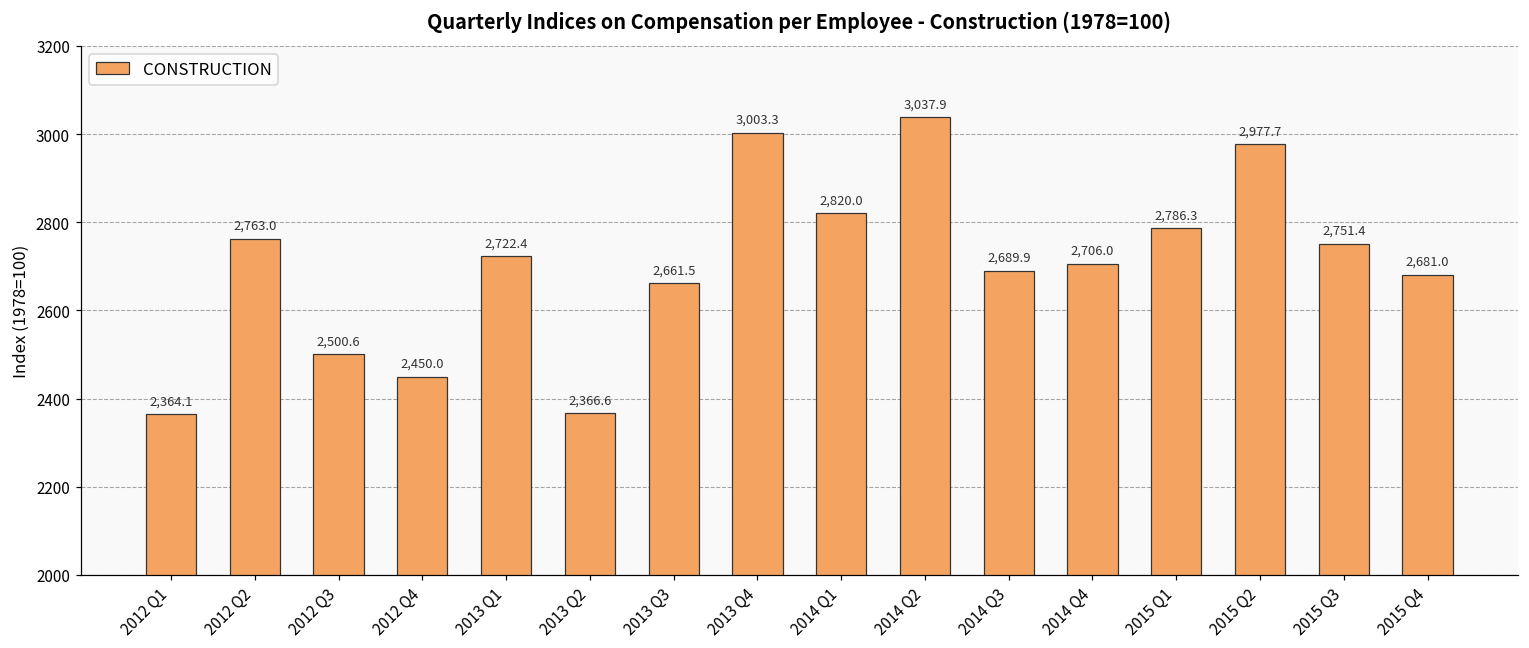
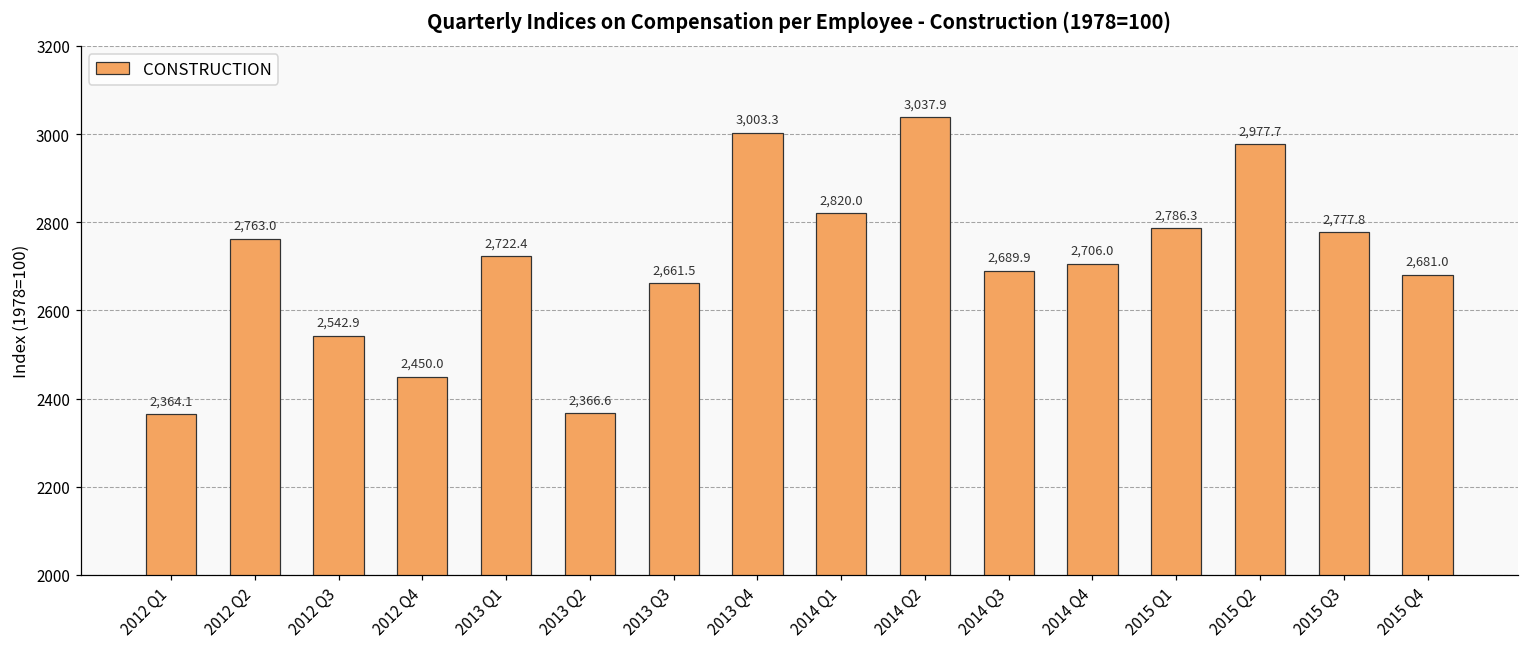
2012 Q3: 2,500.6 -> 2,542.9
2015 Q3: 2,751.4 -> 2,777.8
